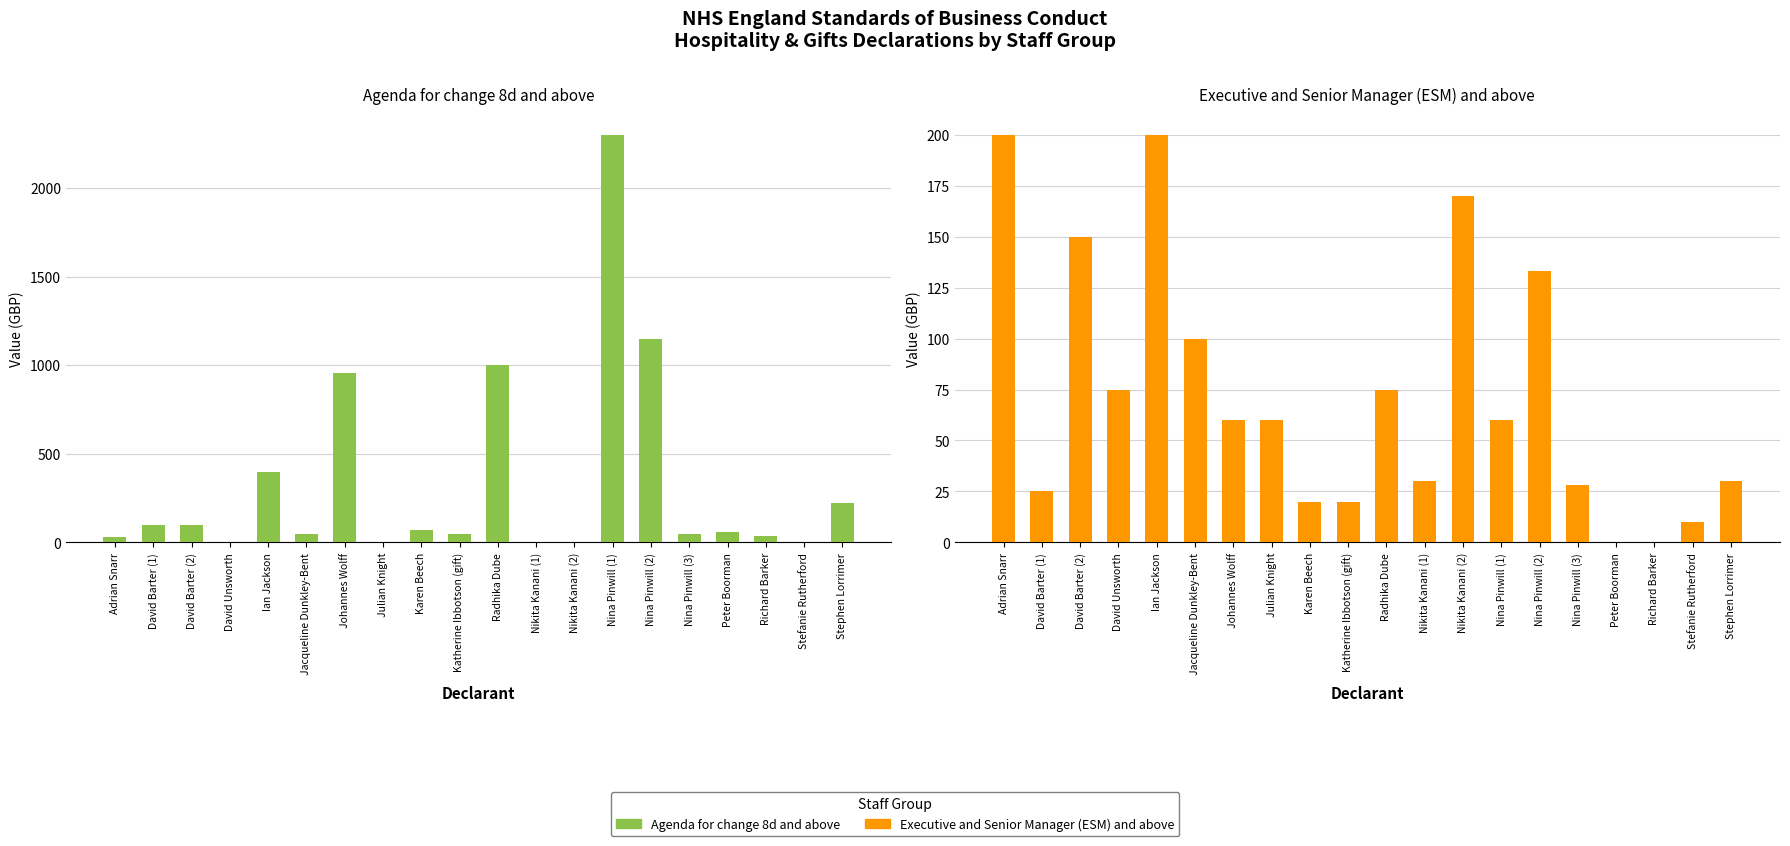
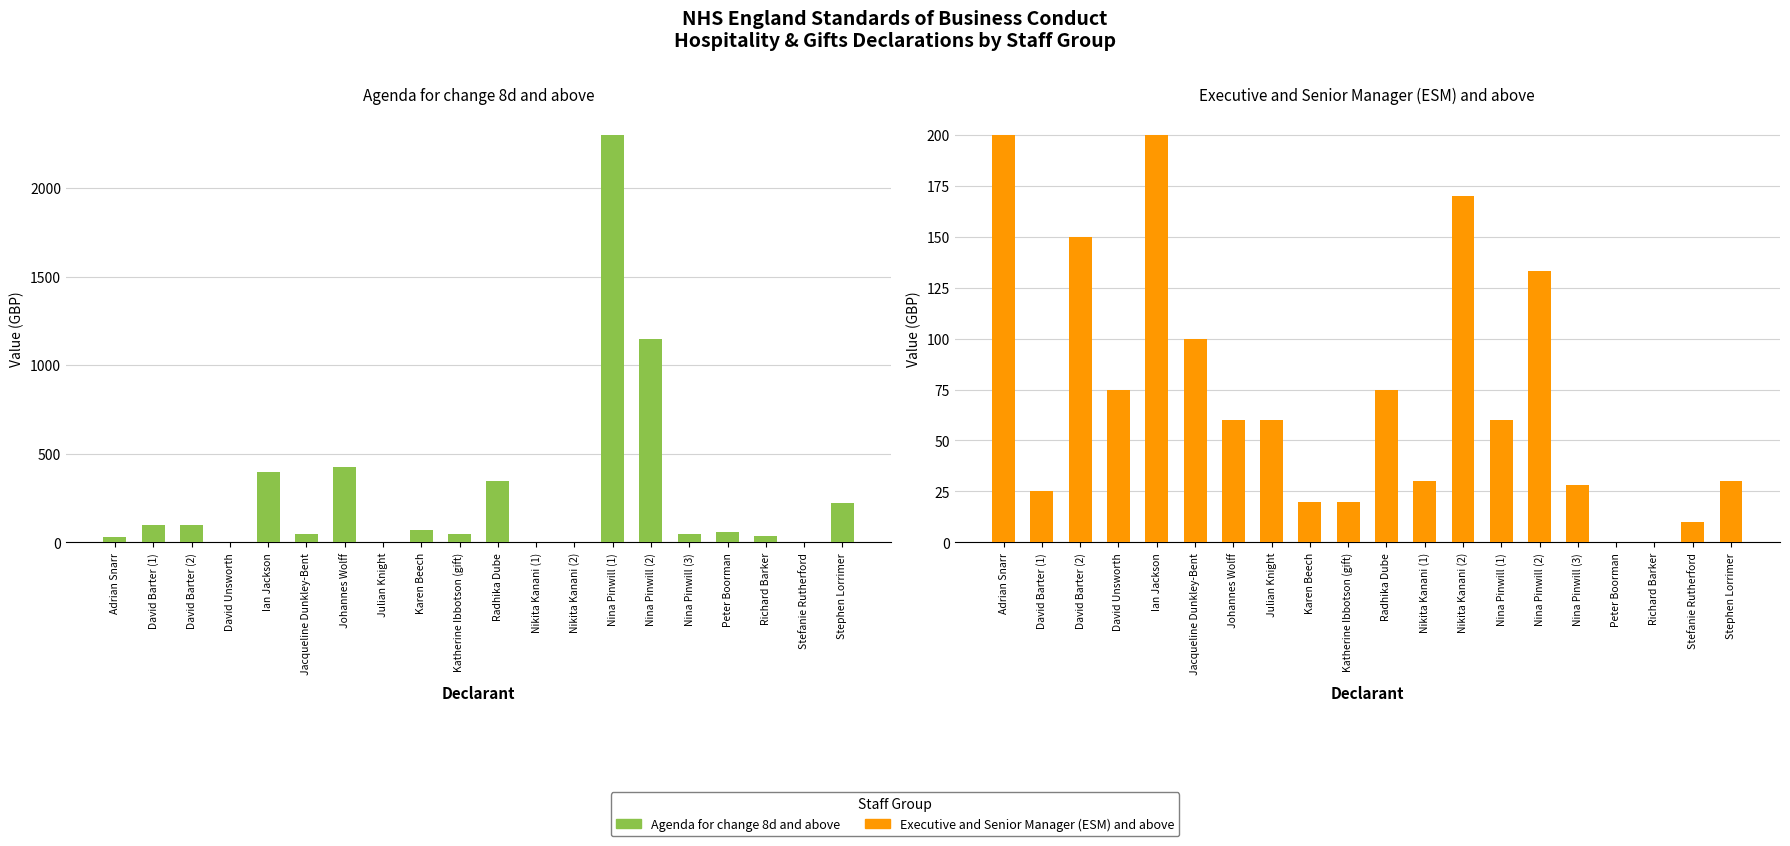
Agenda for change 8d and above, Johannes Wolff: 950 -> 430
Agenda for change 8d and above, Radhika Dube: 1000 -> 350
